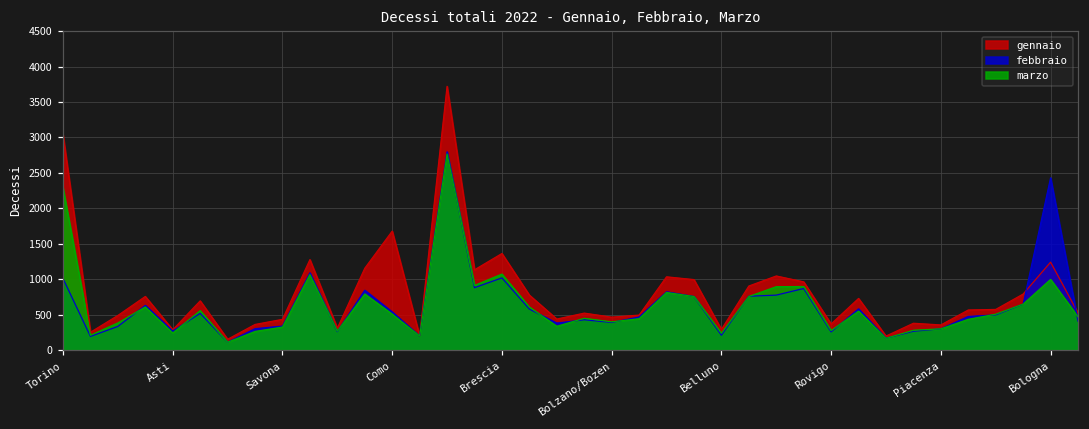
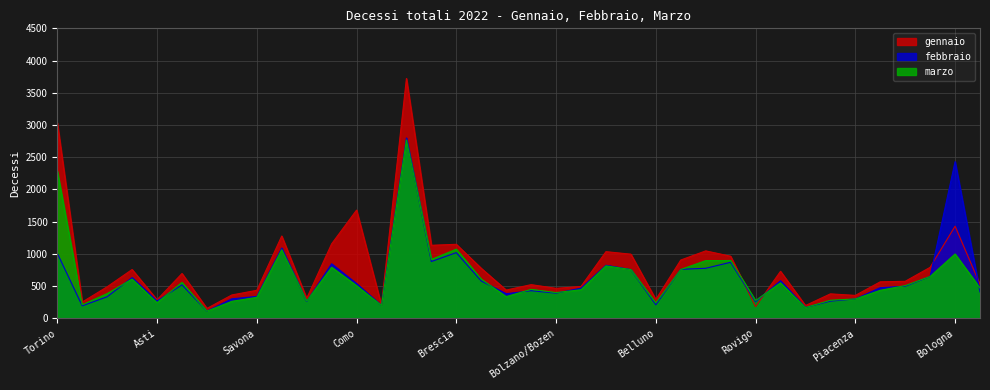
gennaio, Brescia: 1400 -> 1100
gennaio, Rovigo: 400 -> 200
gennaio, Bologna: 1200 -> 1400
